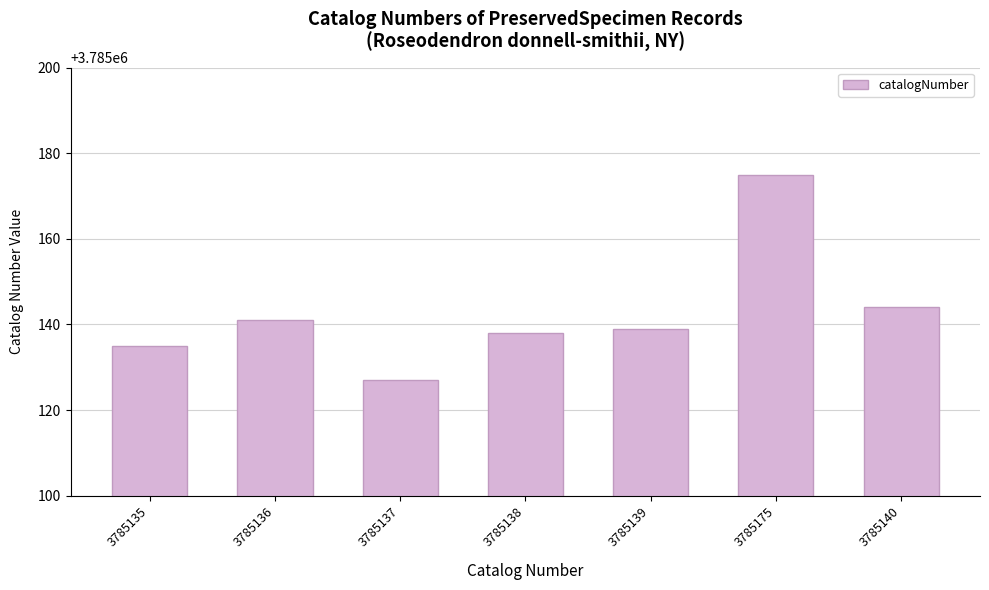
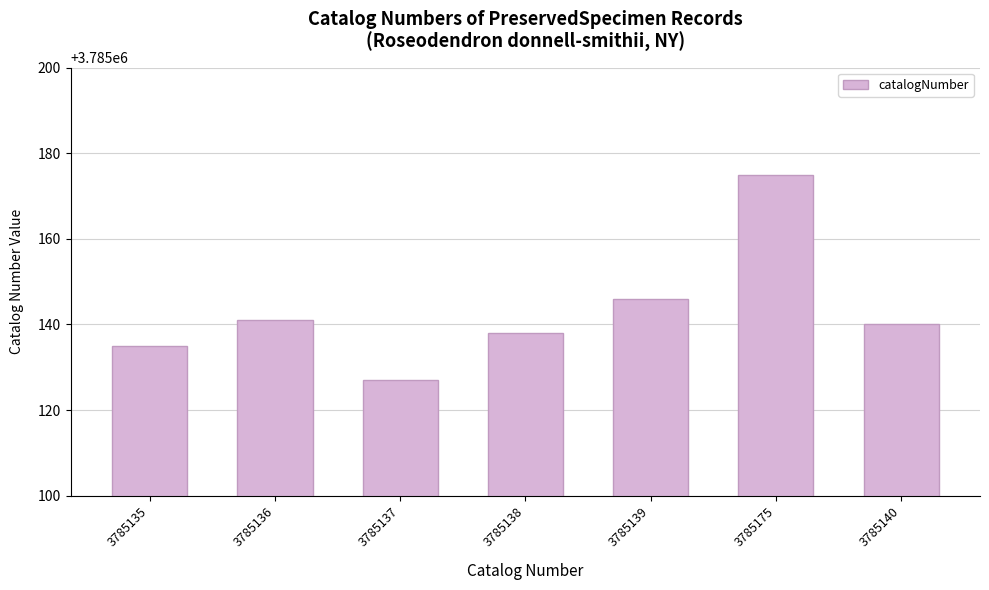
3785139: 3785139 -> 3785146
3785140: 3785144 -> 3785140
